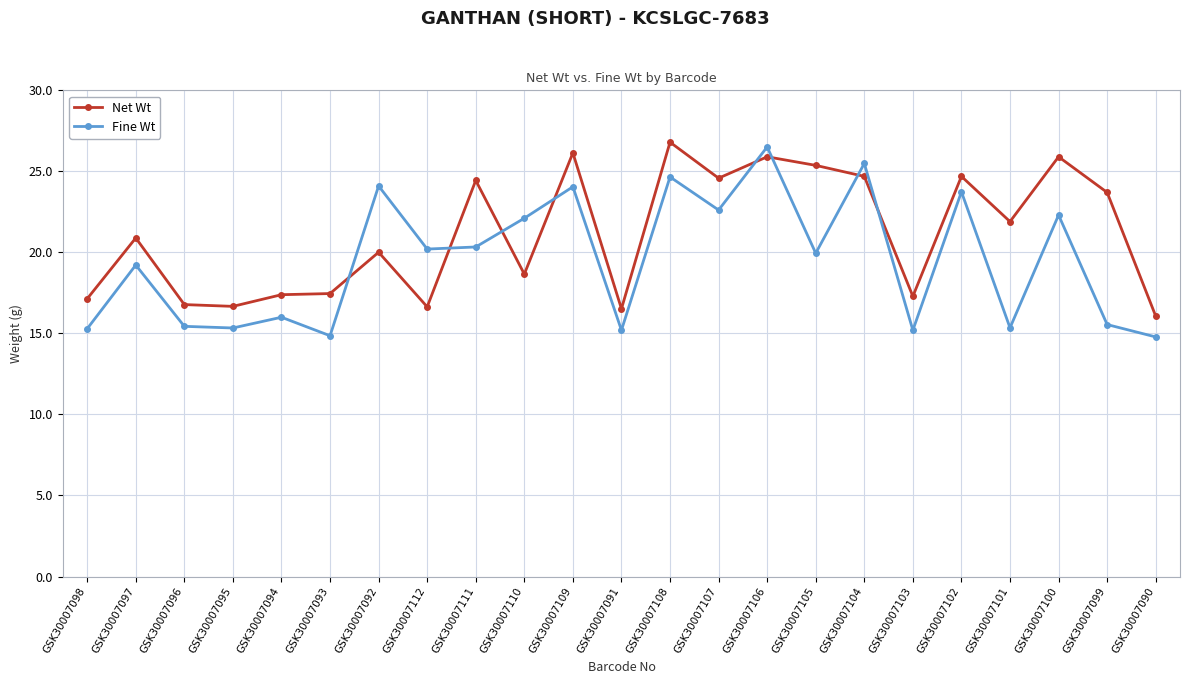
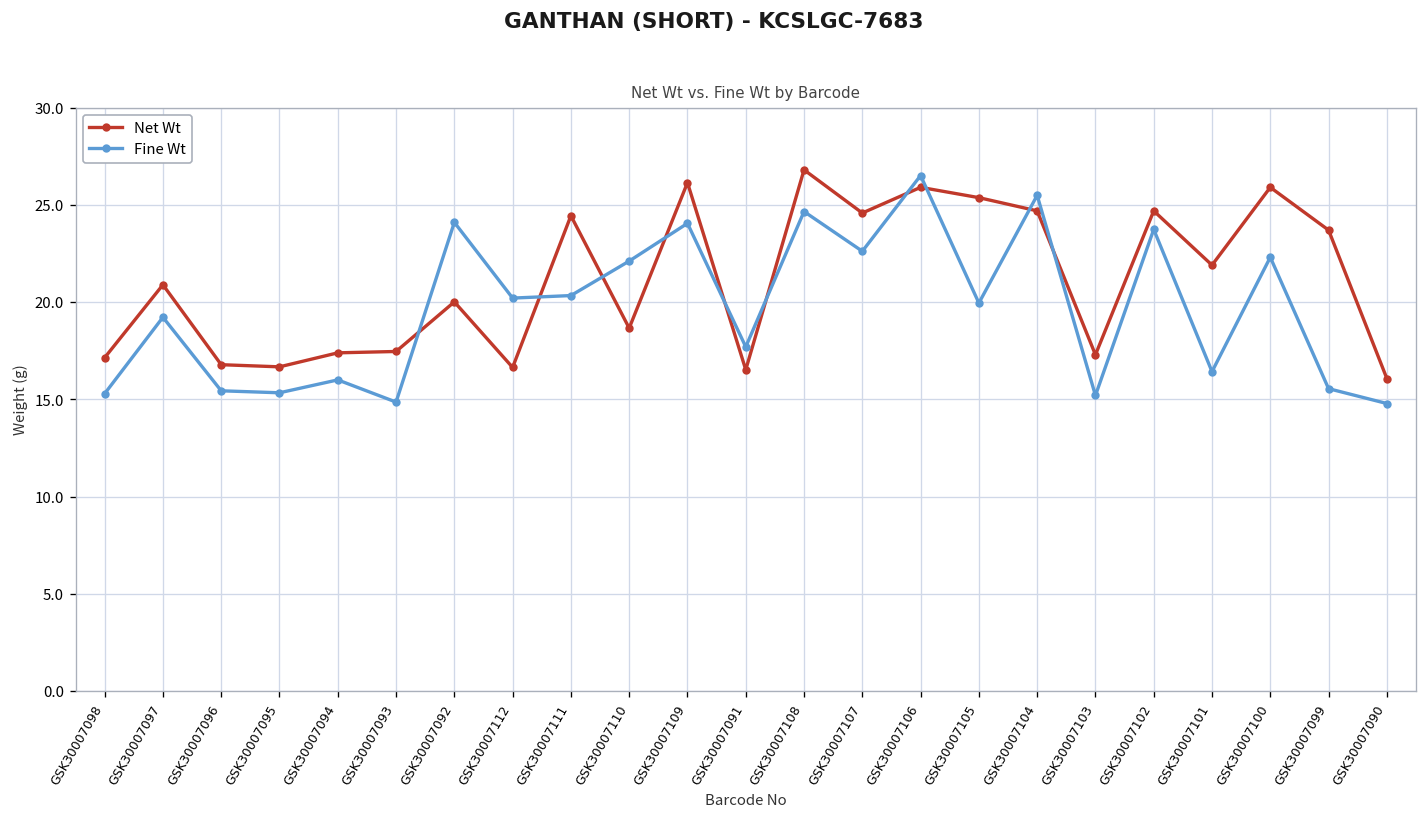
Fine Wt, GSK30007091: 15.2 -> 17.7
Fine Wt, GSK30007101: 15.3 -> 16.4
